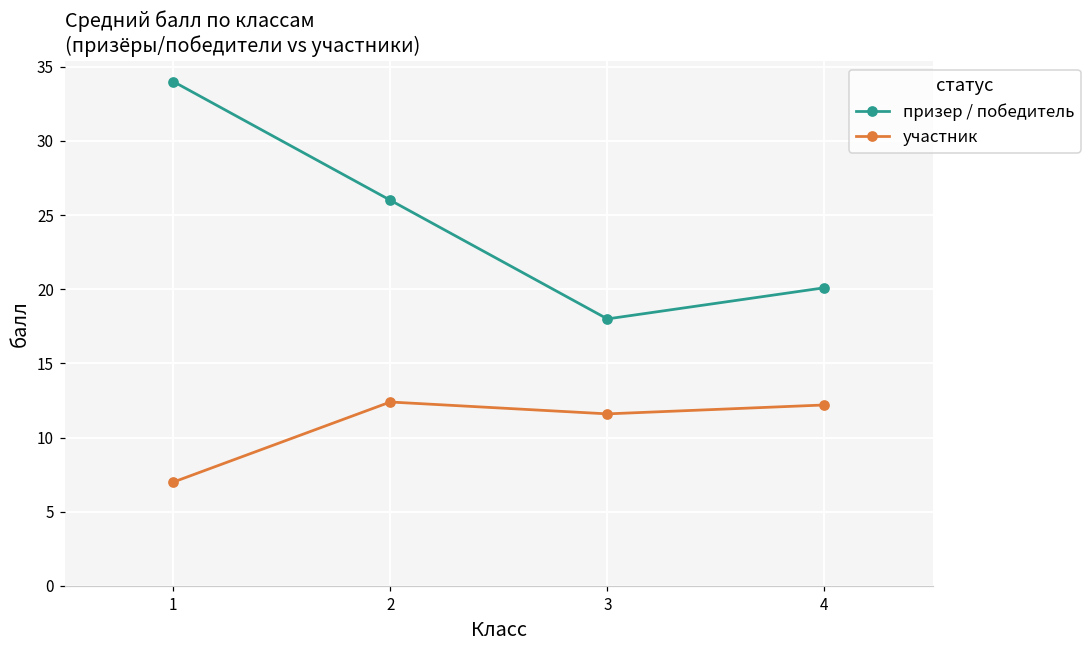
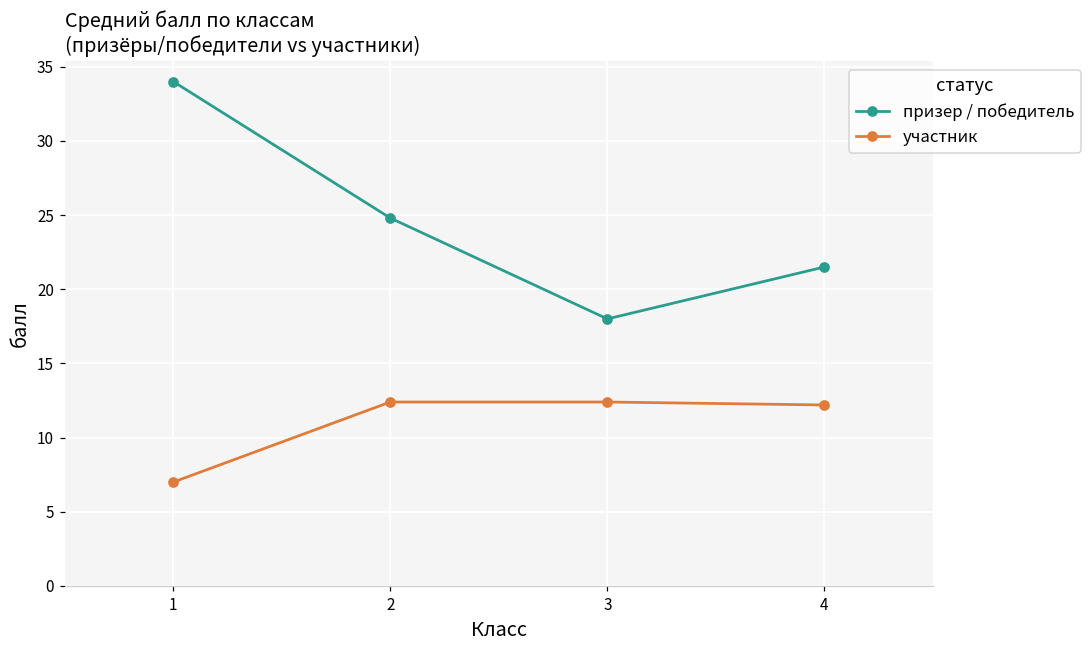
призер / победитель, 2: 26.0 -> 24.8
участник, 3: 11.6 -> 12.4
призер / победитель, 4: 20.1 -> 21.5
